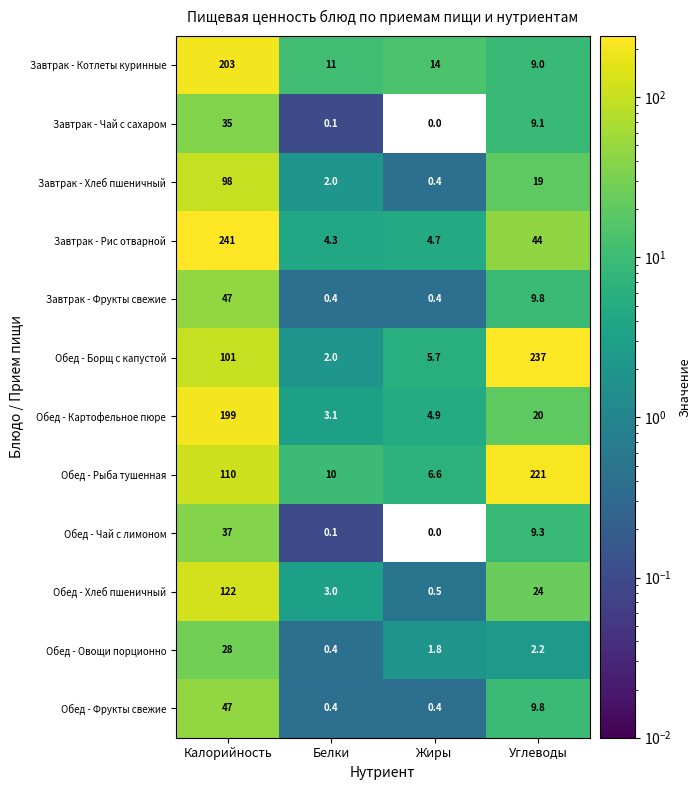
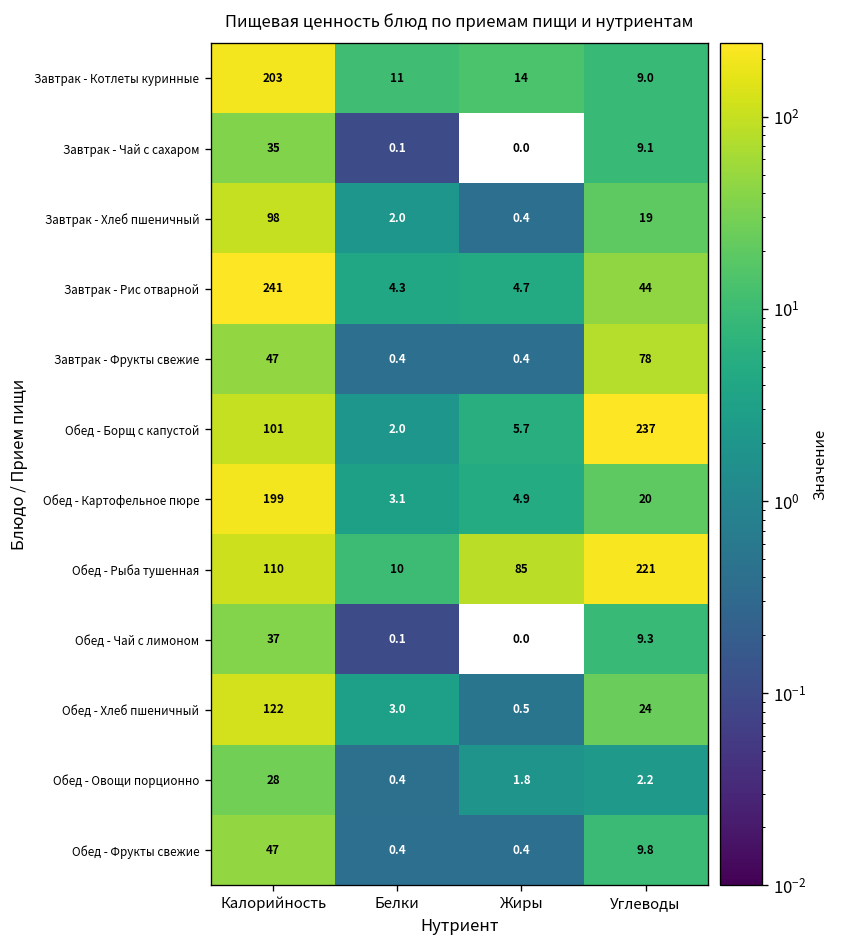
Завтрак - Фрукты свежие, Углеводы: 9.8 -> 78
Обед - Рыба тушенная, Жиры: 6.6 -> 85
